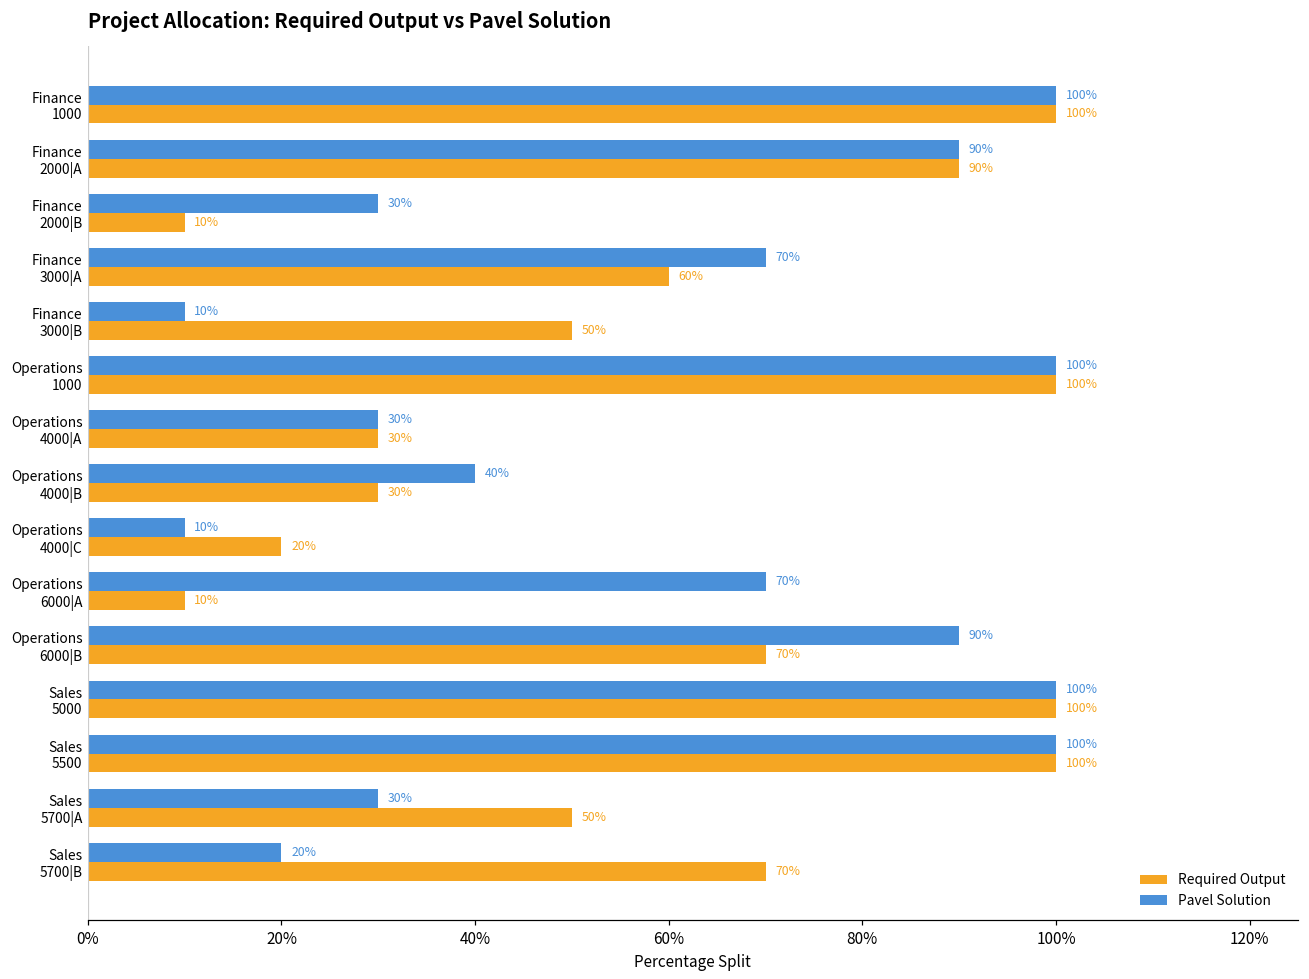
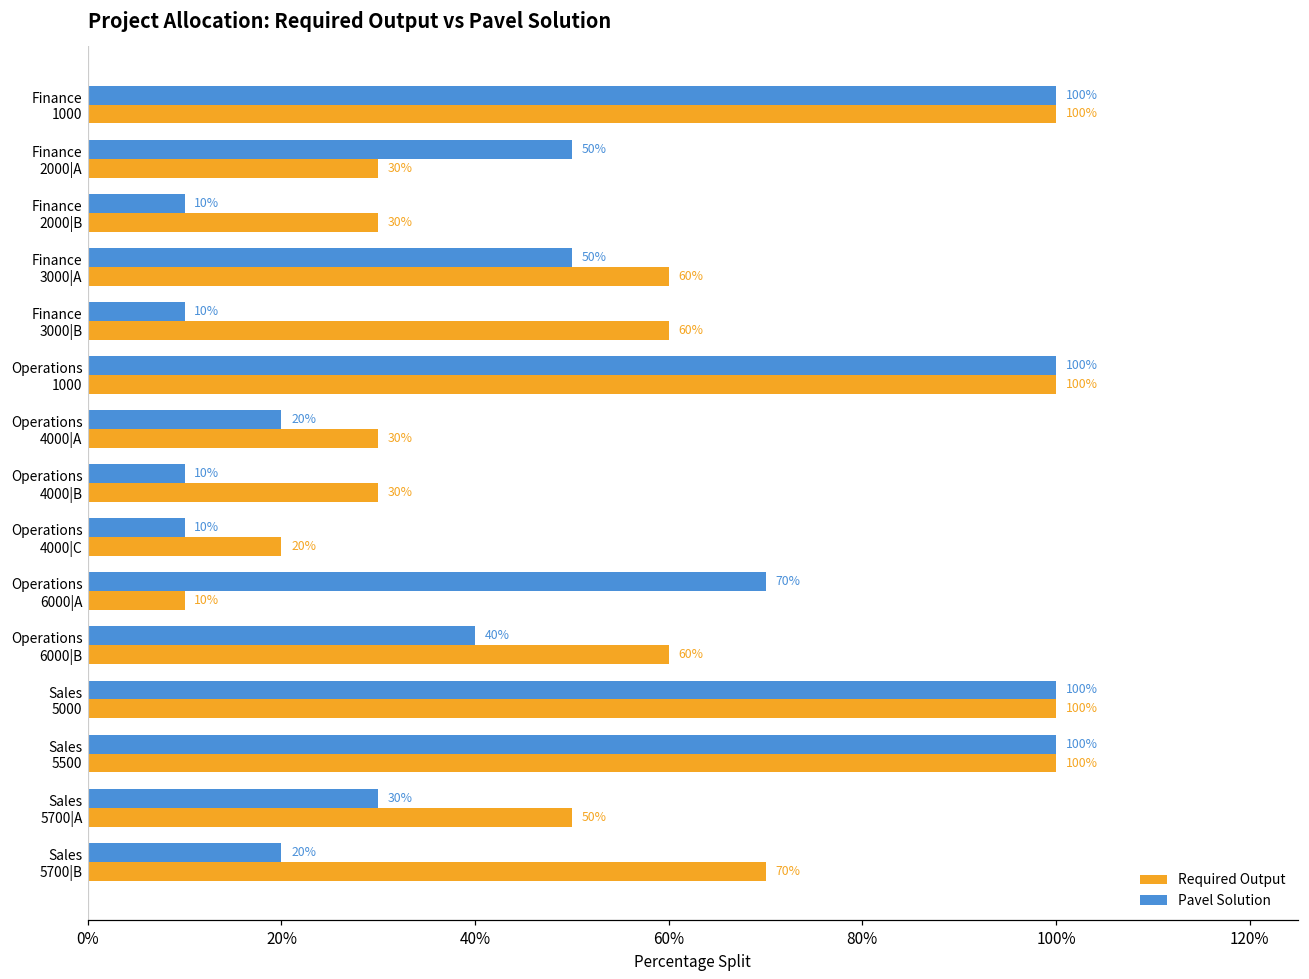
Pavel Solution, Finance 2000|A: 90% -> 50%
Required Output, Finance 2000|A: 90% -> 30%
Pavel Solution, Finance 2000|B: 30% -> 10%
Required Output, Finance 2000|B: 10% -> 30%
Pavel Solution, Finance 3000|A: 70% -> 50%
Required Output, Finance 3000|B: 50% -> 60%
Pavel Solution, Operations 4000|A: 30% -> 20%
Pavel Solution, Operations 4000|B: 40% -> 10%
Pavel Solution, Operations 6000|B: 90% -> 40%
Required Output, Operations 6000|B: 70% -> 60%
